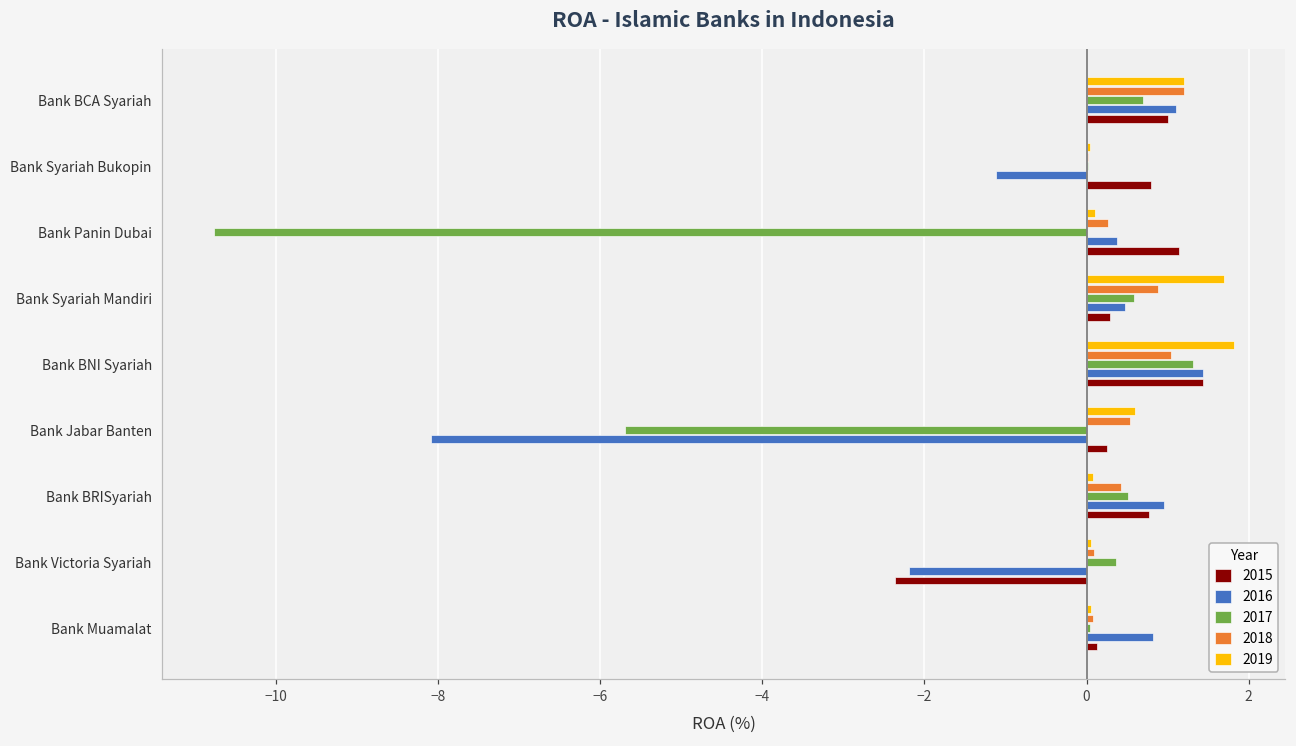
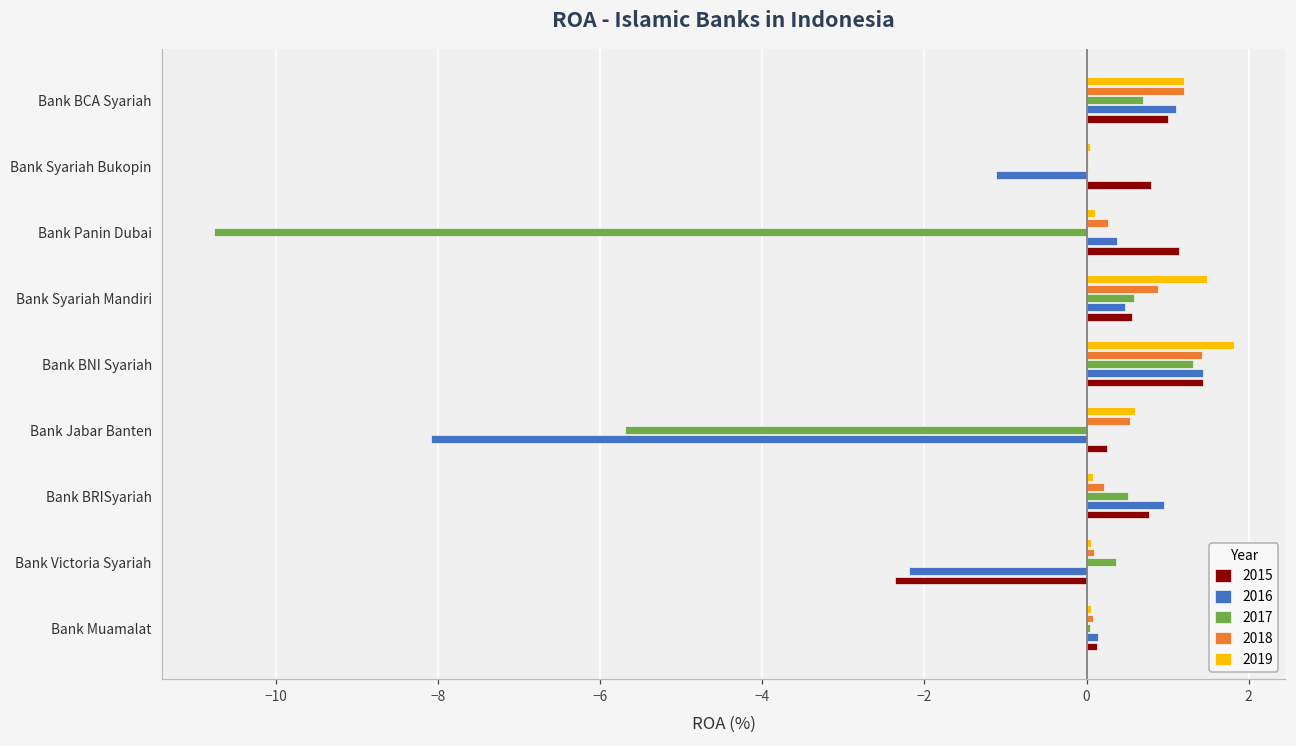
2019, Bank Syariah Mandiri: 1.7 -> 1.5
2015, Bank Syariah Mandiri: 0.3 -> 0.6
2018, Bank BNI Syariah: 1.0 -> 1.4
2018, Bank BRISyariah: 0.4 -> 0.2
2016, Bank Muamalat: 0.8 -> 0.1
